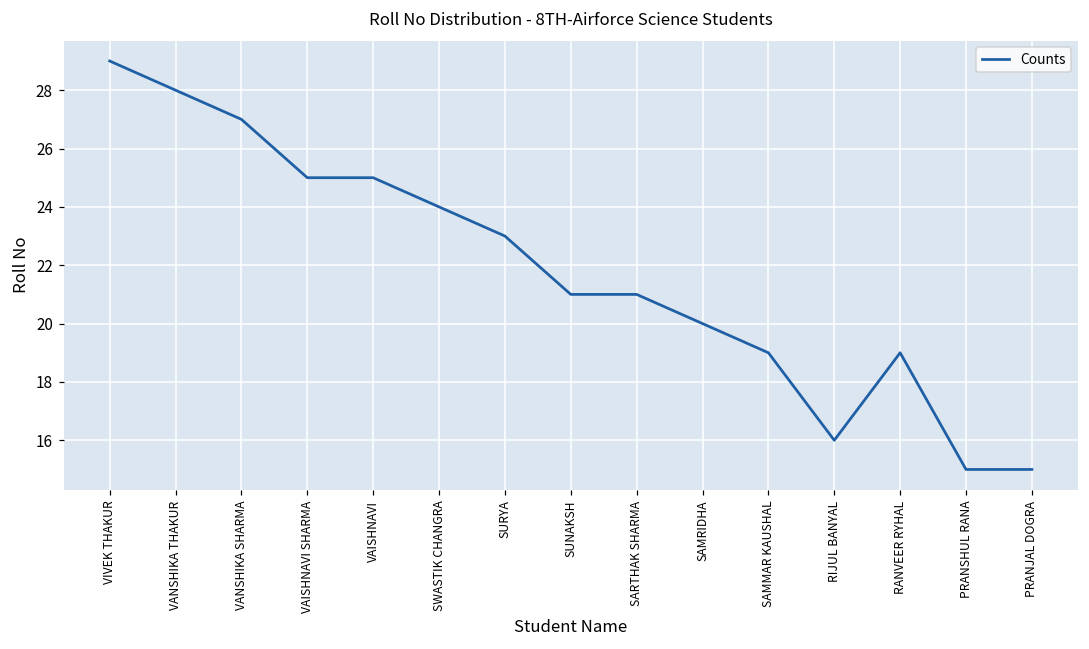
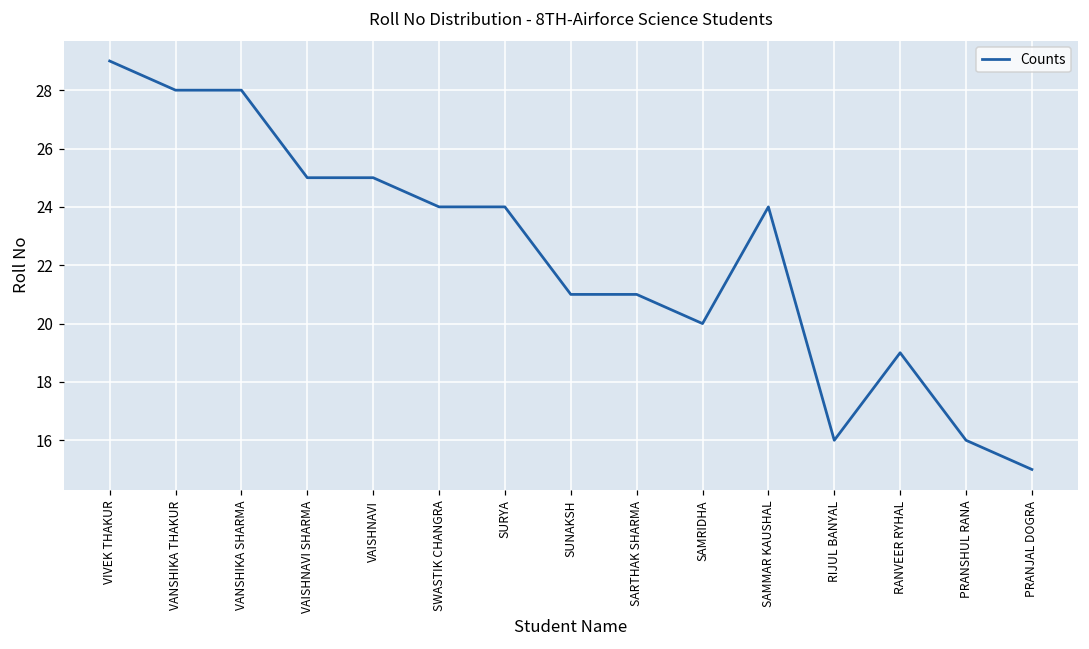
VANSHIKA SHARMA: 27 -> 28
SURYA: 23 -> 24
SAMMAR KAUSHAL: 19 -> 24
PRANSHUL RANA: 15 -> 16
